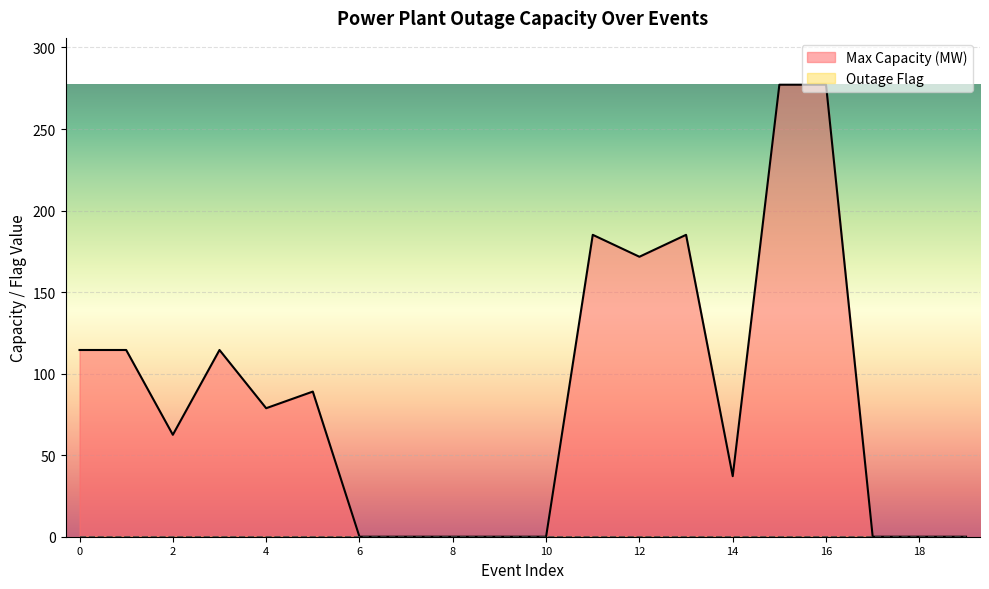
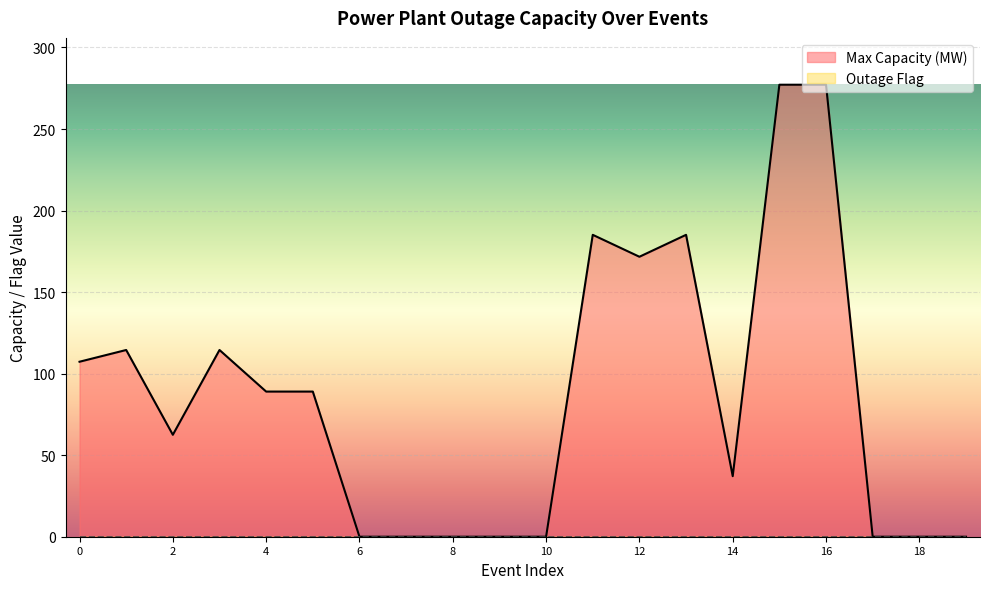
Max Capacity (MW), 0: 115 -> 107
Max Capacity (MW), 4: 79 -> 89
